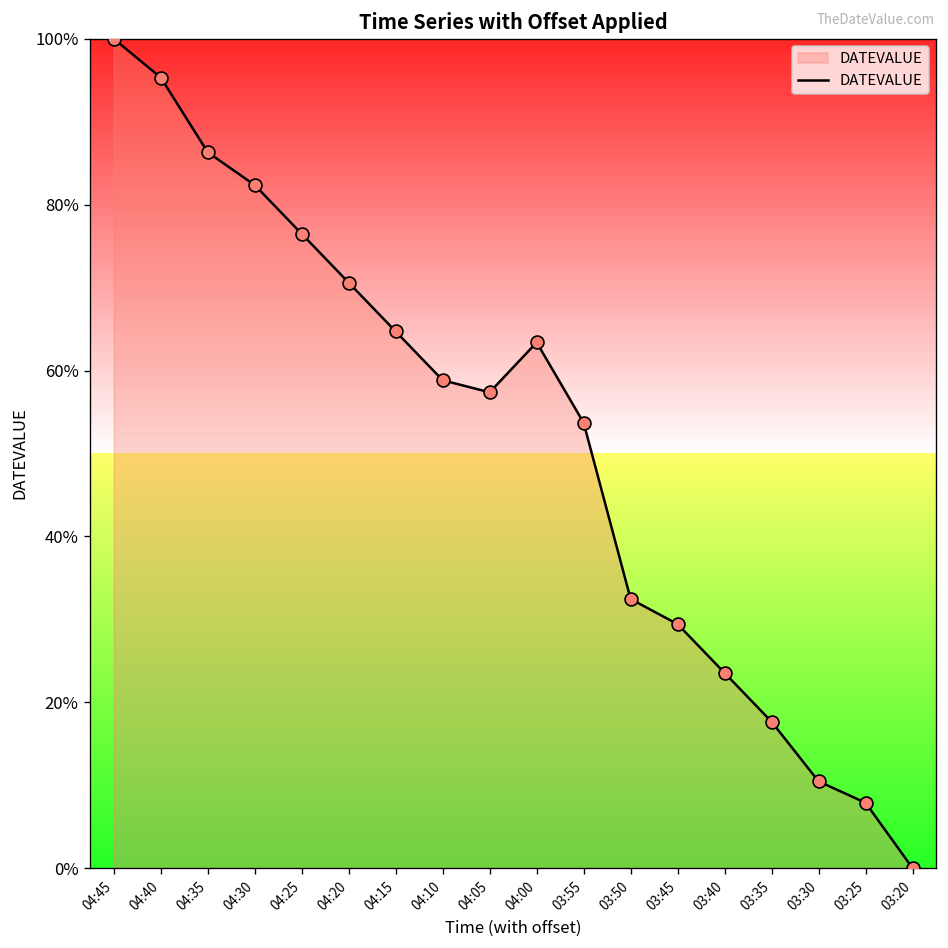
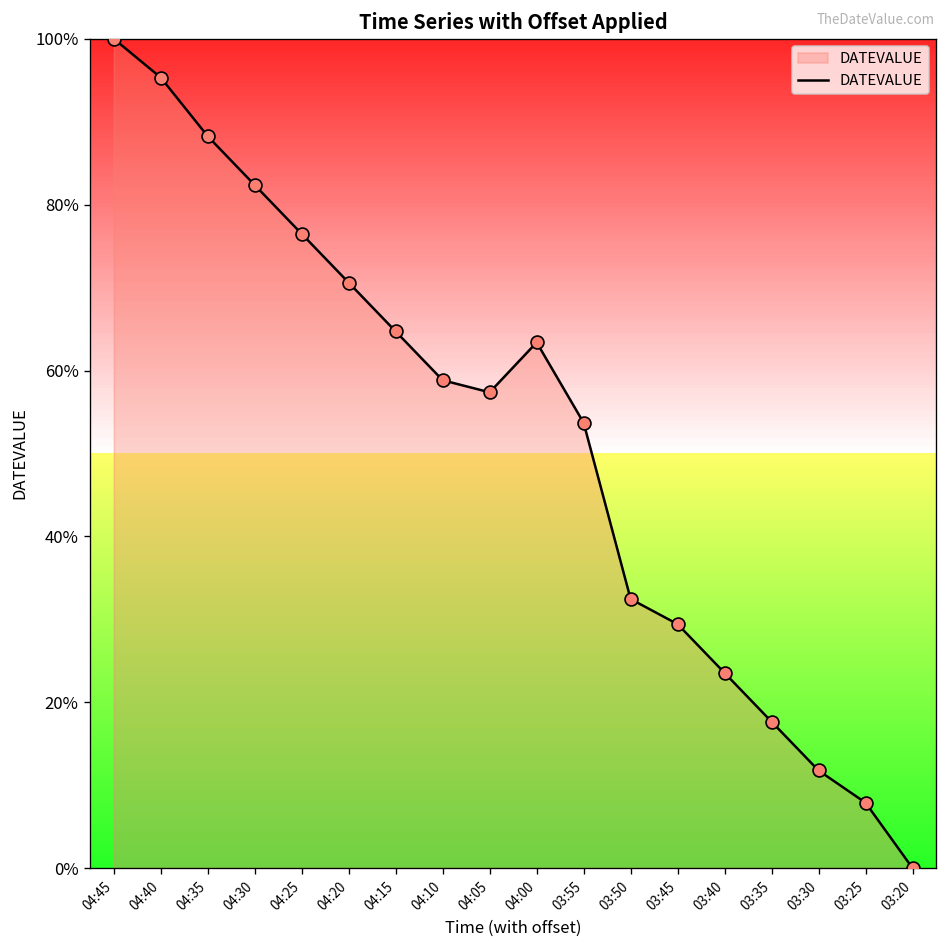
04:35: 86% -> 88%
03:30: 10% -> 12%
